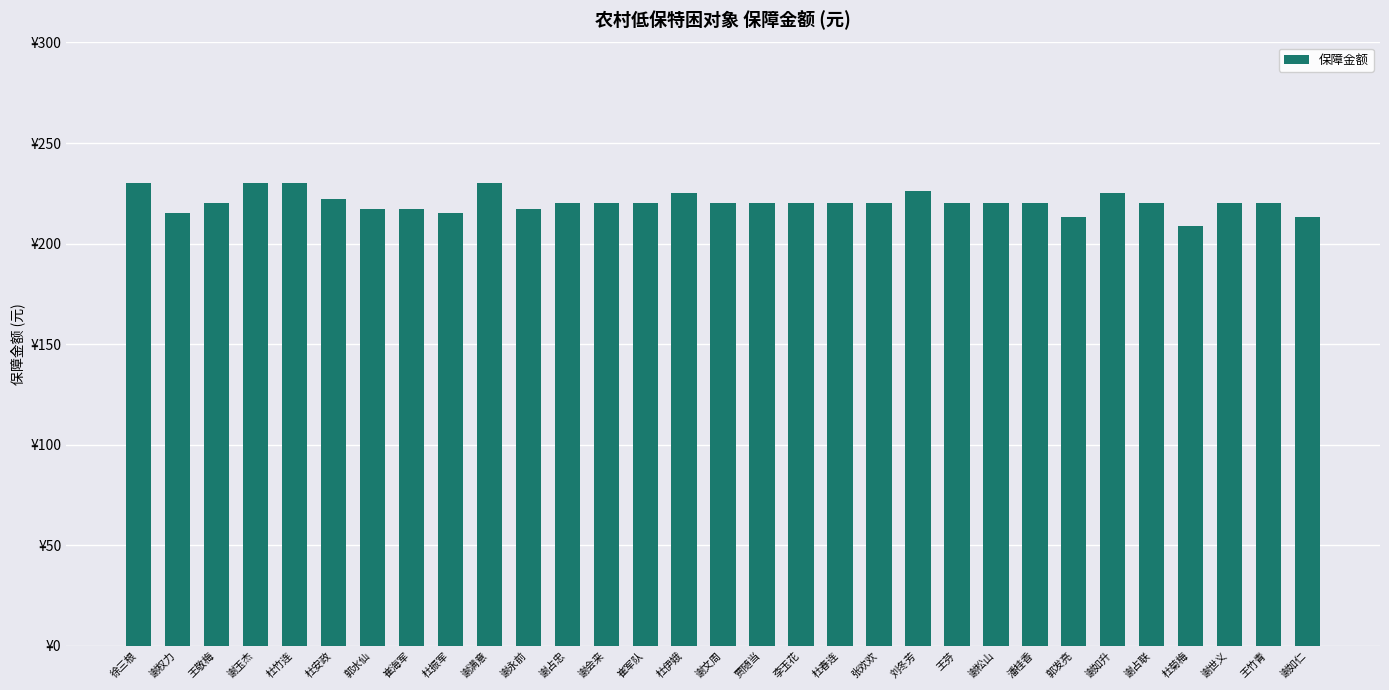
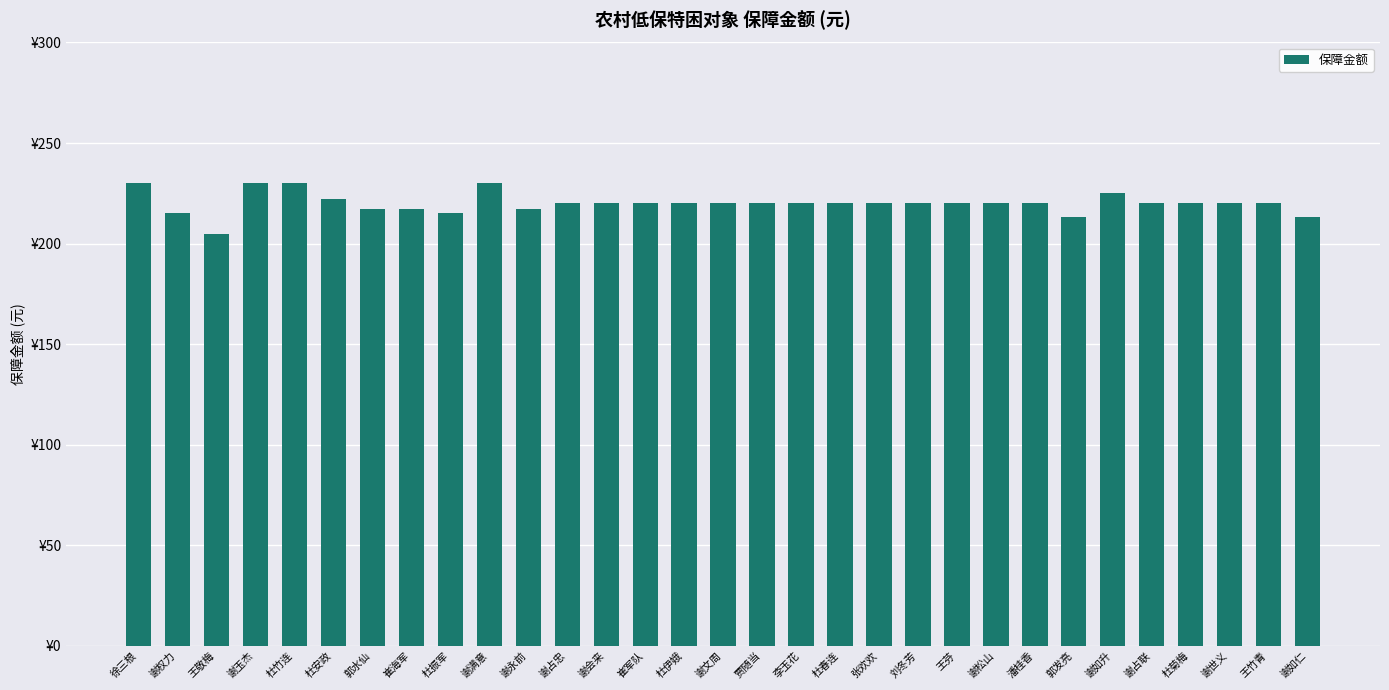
王敬梅: ¥220 -> ¥205
杜伊娥: ¥225 -> ¥220
刘冬芳: ¥226 -> ¥220
杜菊梅: ¥209 -> ¥220
